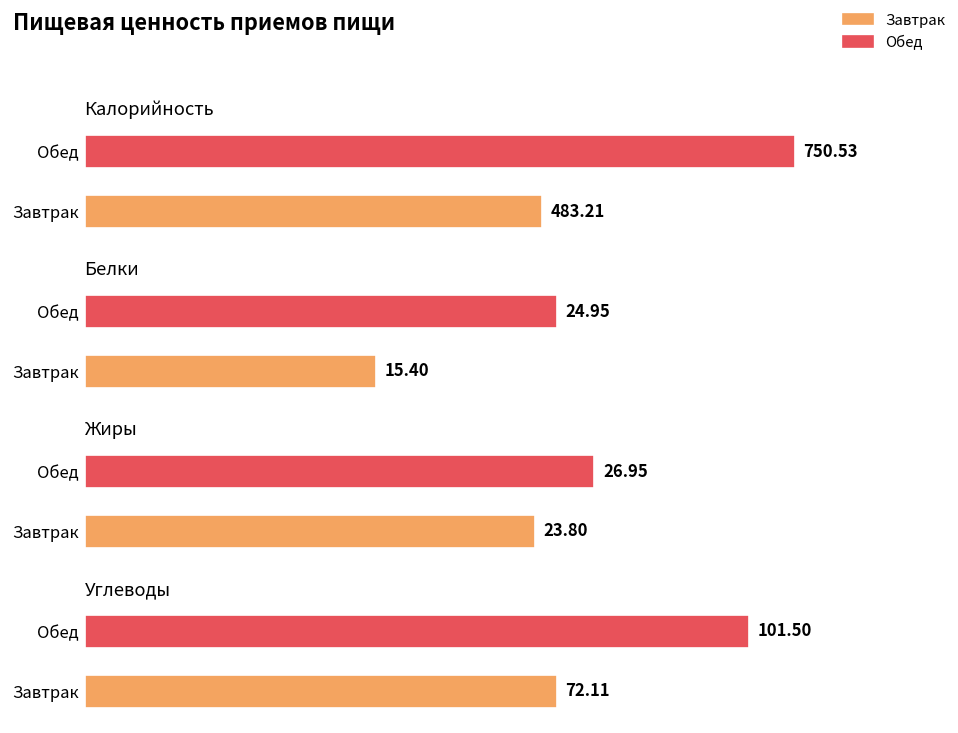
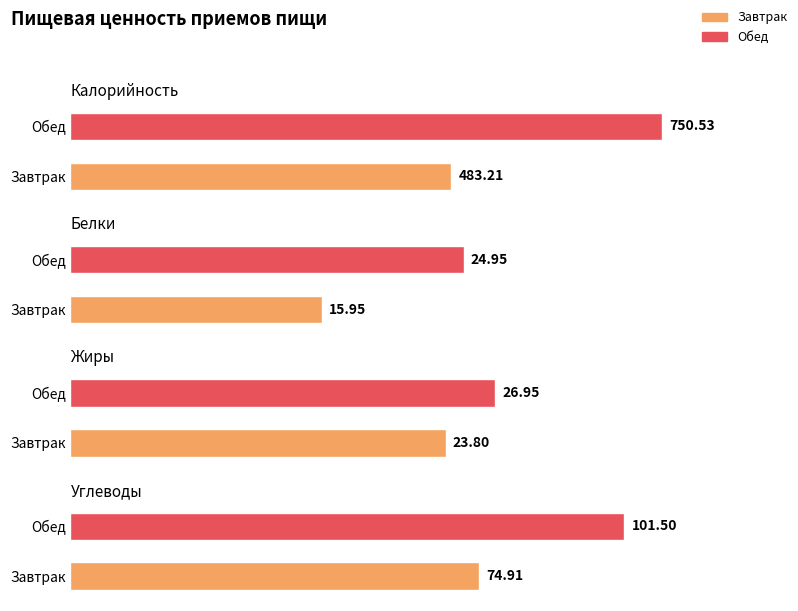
Белки, Завтрак: 15.40 -> 15.95
Углеводы, Завтрак: 72.11 -> 74.91
